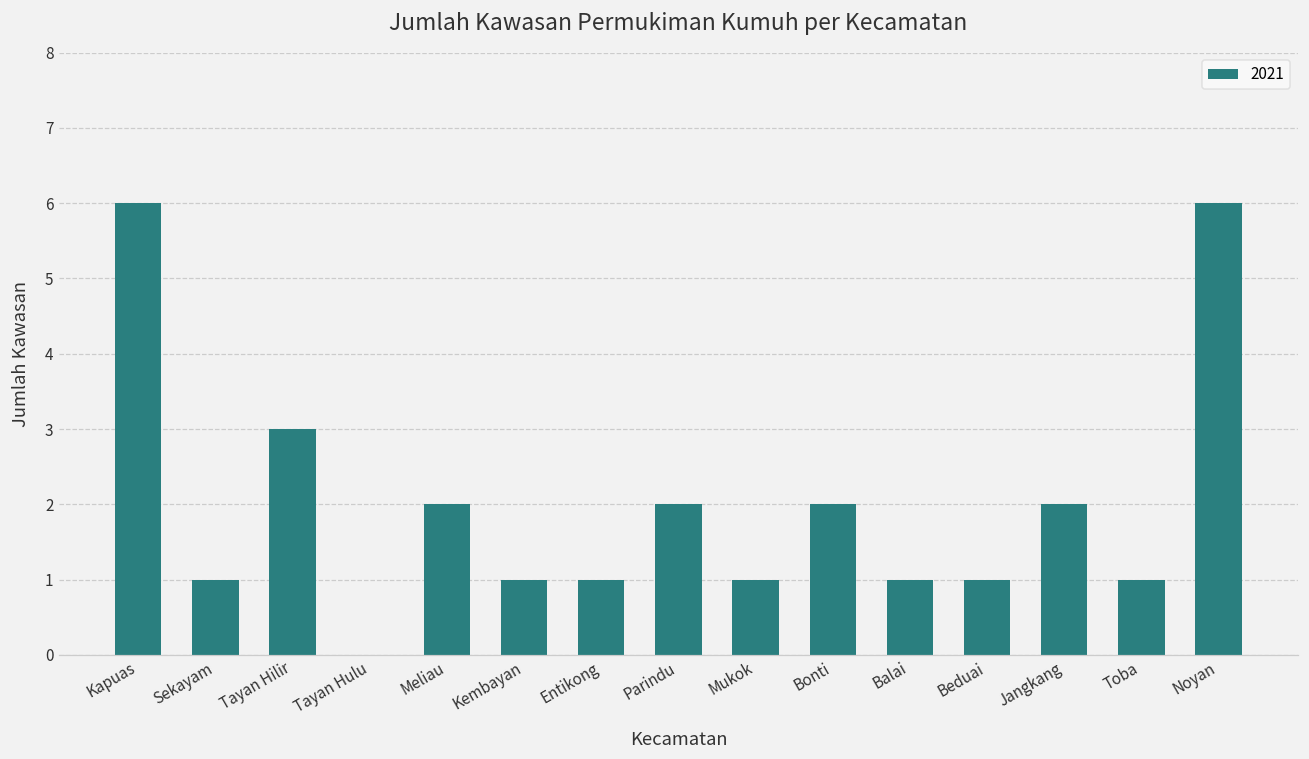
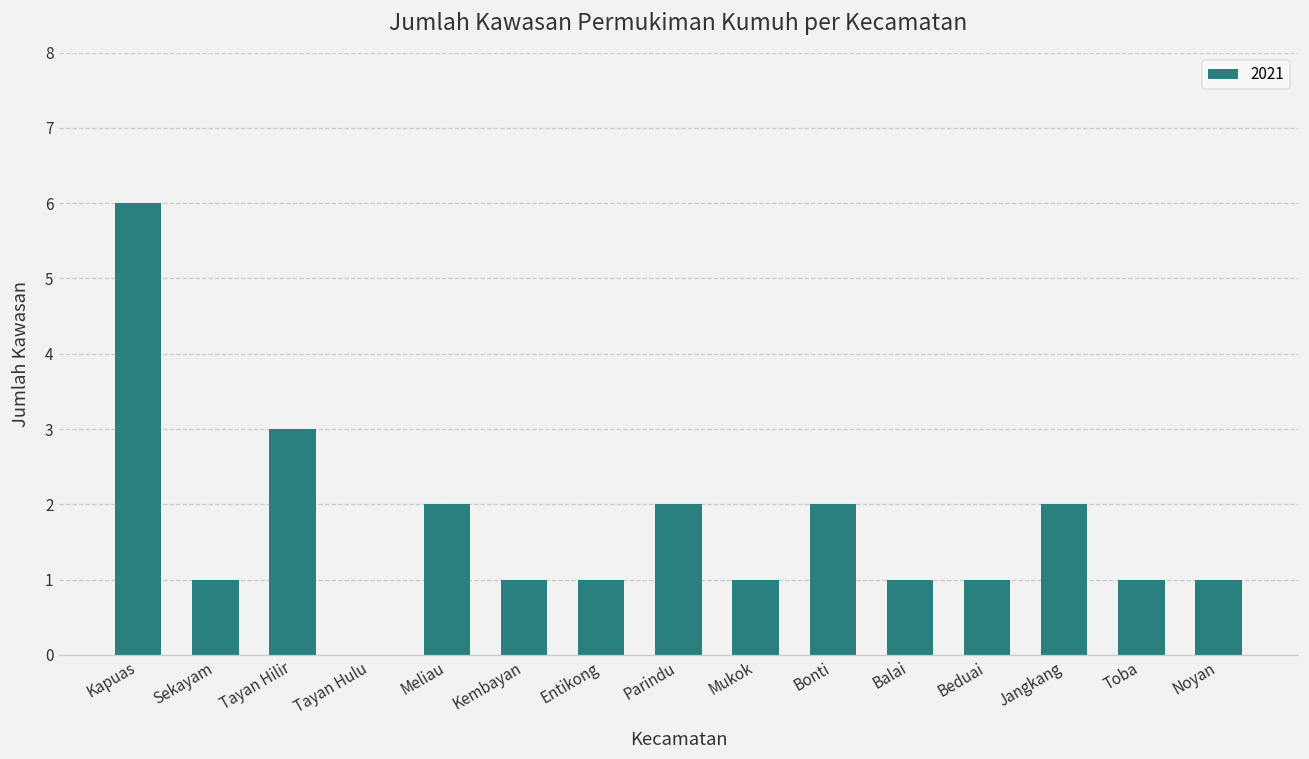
Noyan: 6 -> 1
